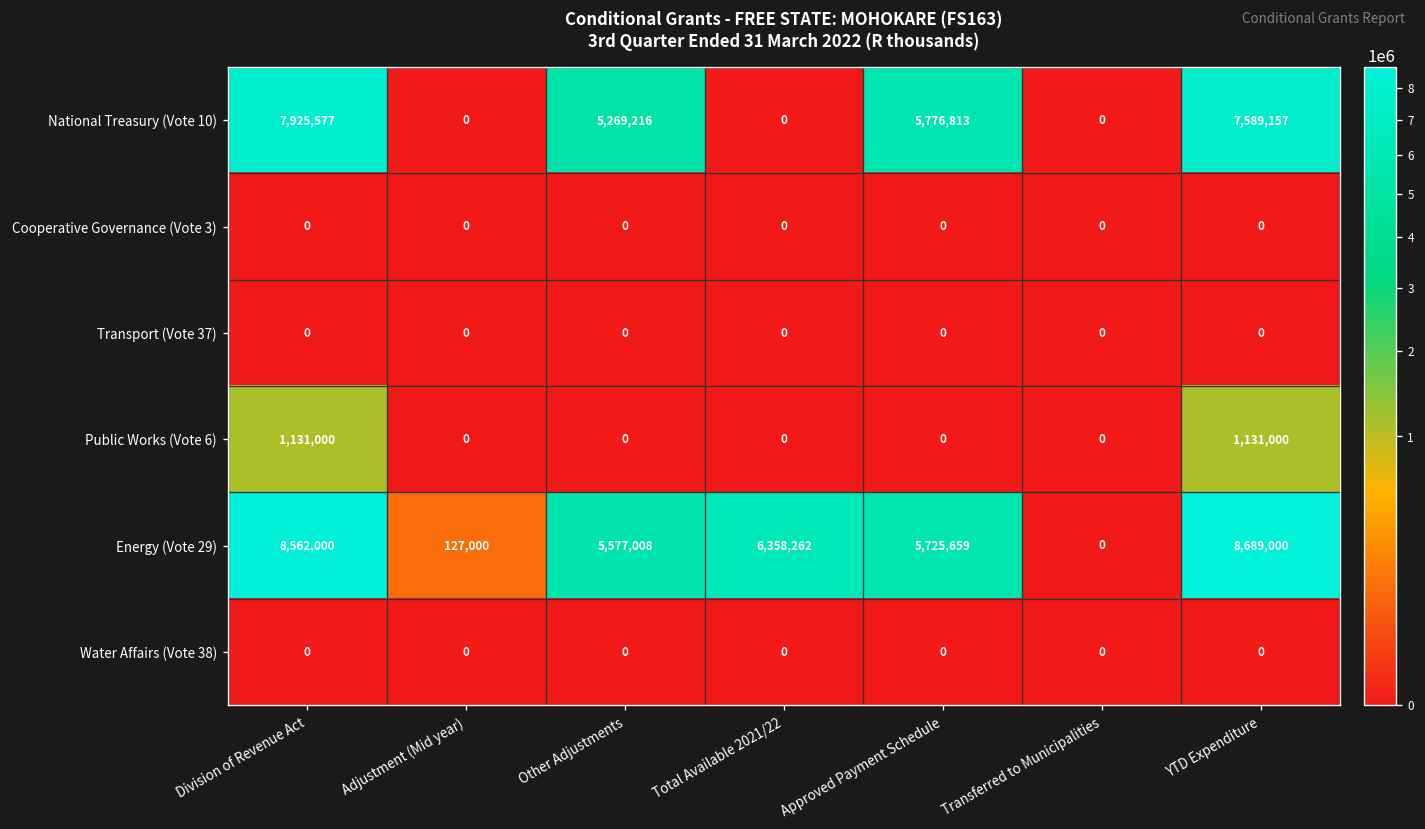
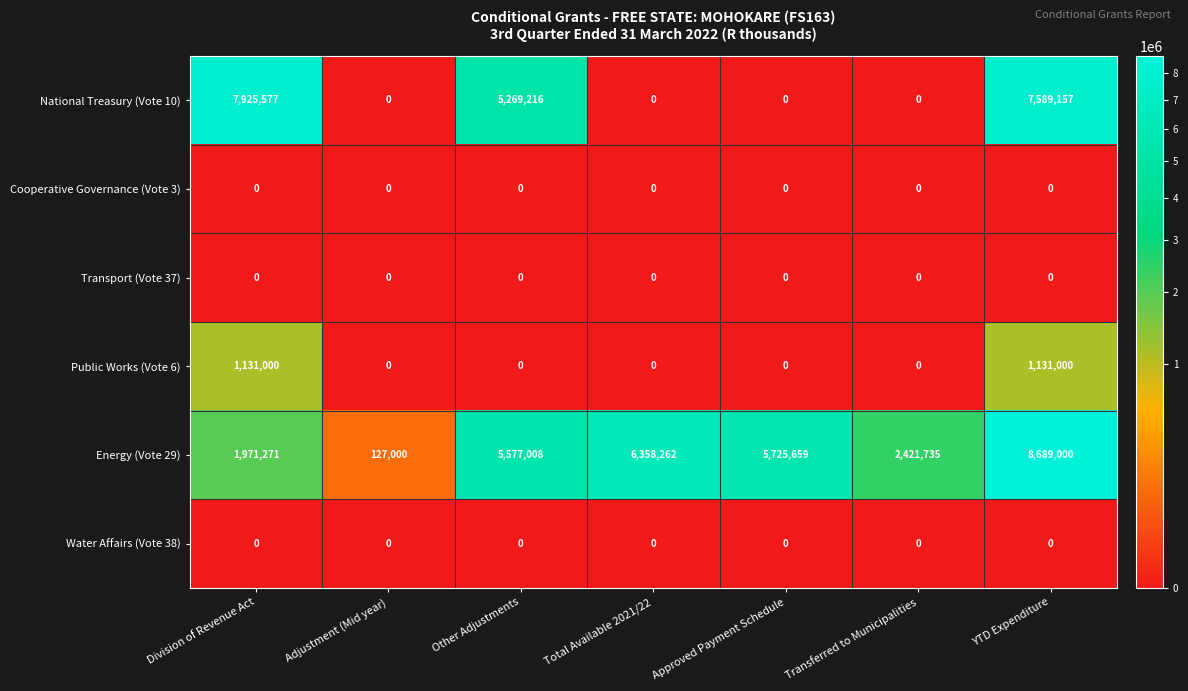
National Treasury (Vote 10), Approved Payment Schedule: 5,776,813 -> 0
Energy (Vote 29), Division of Revenue Act: 8,562,000 -> 1,971,271
Energy (Vote 29), Transferred to Municipalities: 0 -> 2,421,735
